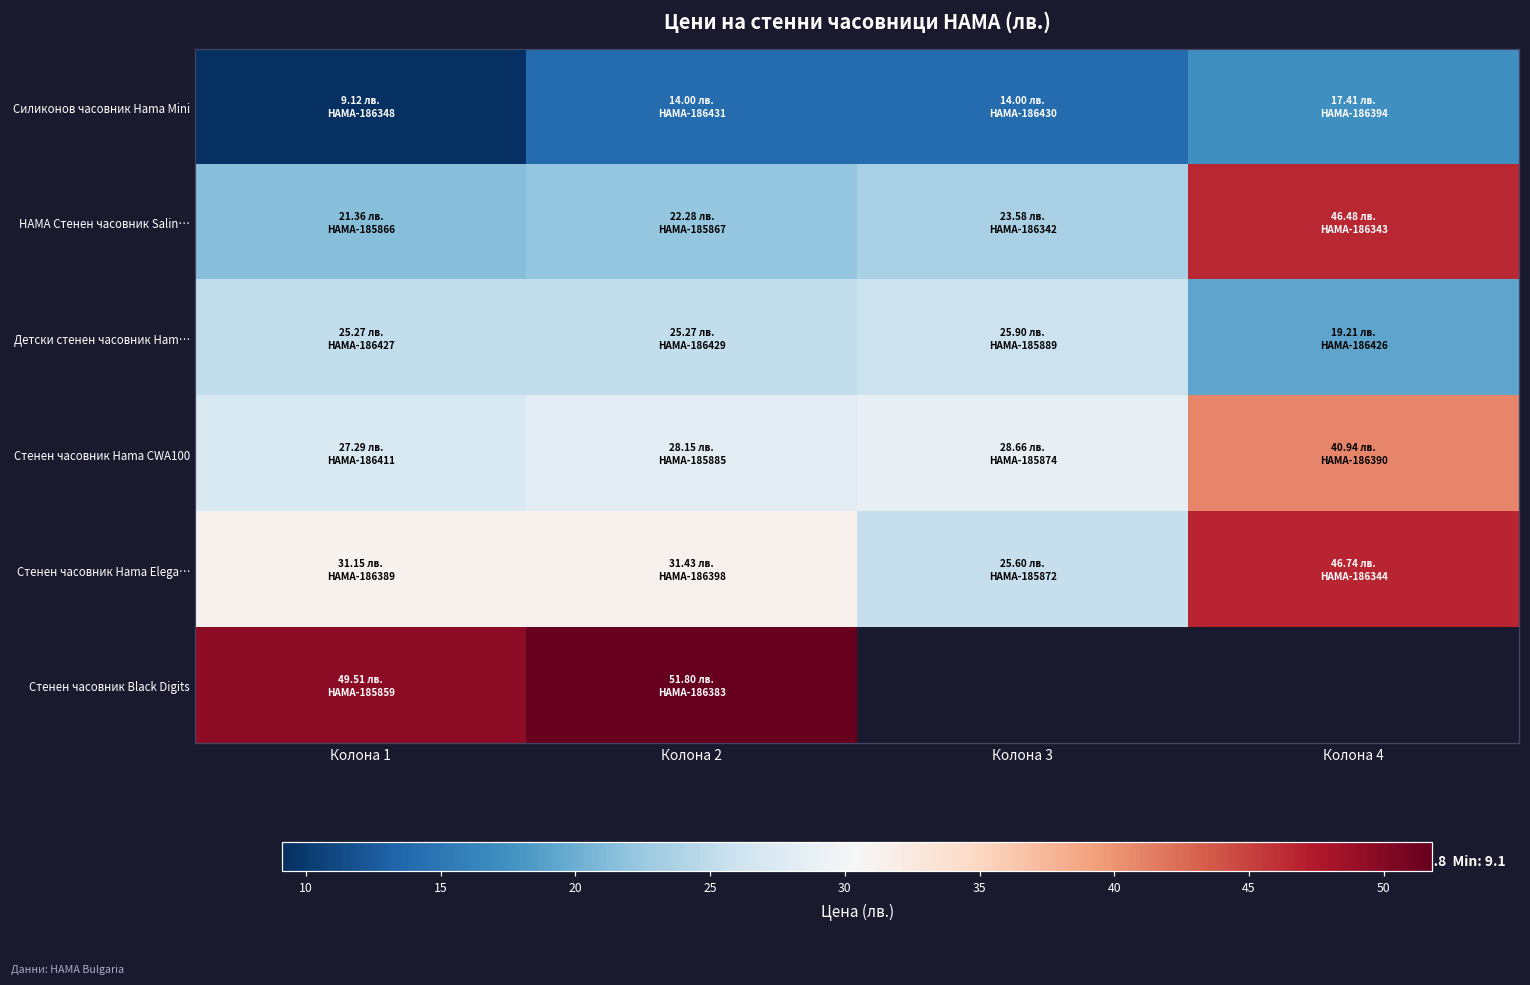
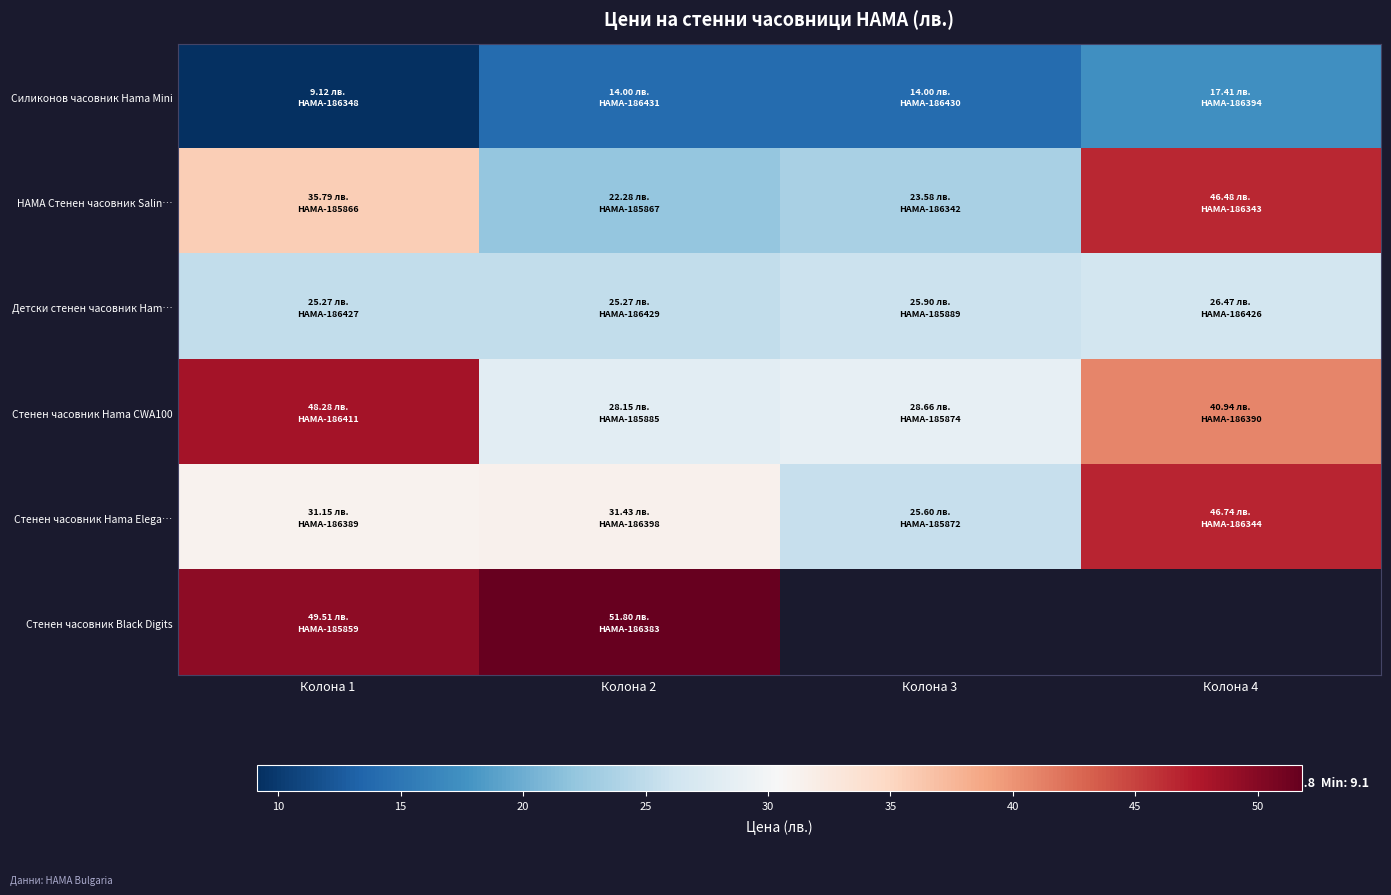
HAMA Стенен часовник Salin…, Колона 1: 21.36 -> 35.79
Детски стенен часовник Ham…, Колона 4: 19.21 -> 26.47
Стенен часовник Hama CWA100, Колона 1: 27.29 -> 48.28
